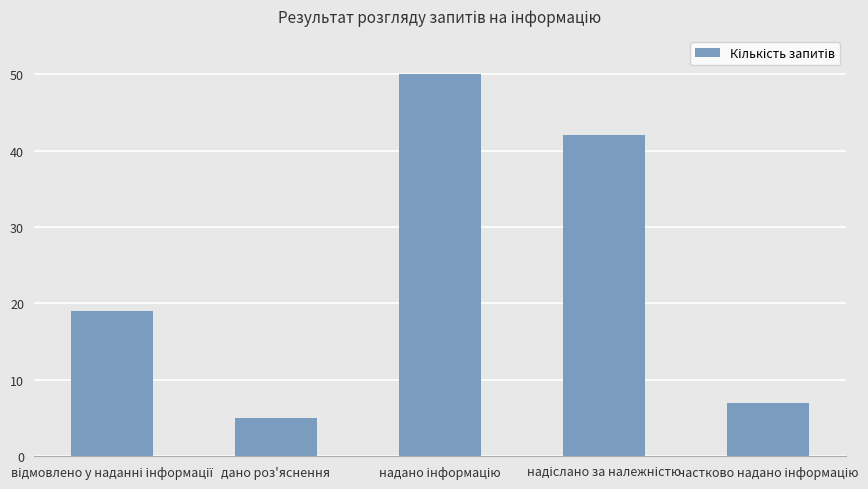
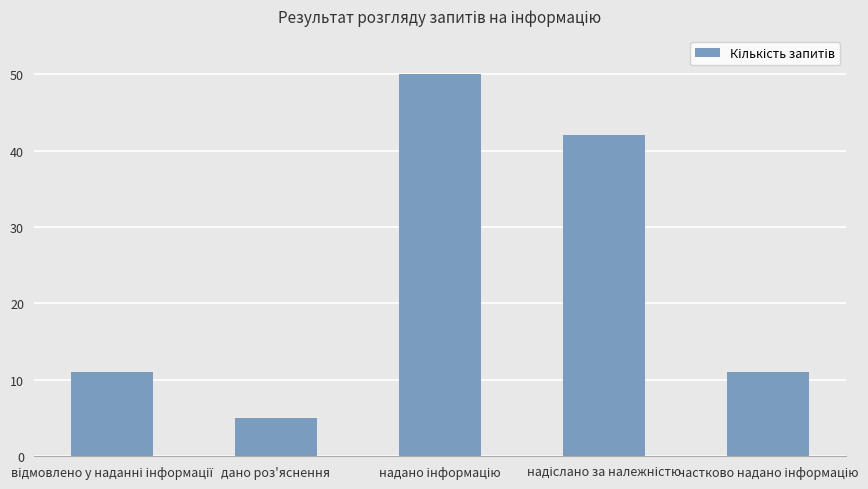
відмовлено у наданні інформації: 19 -> 11
частково надано інформацію: 7 -> 11
